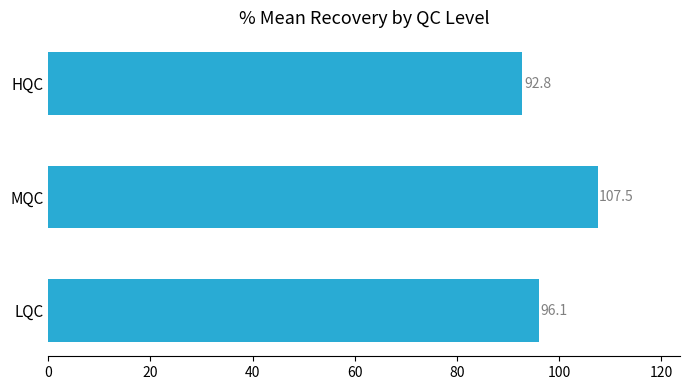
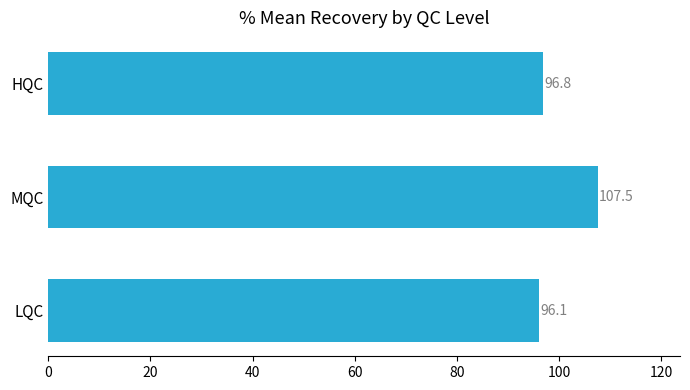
HQC: 92.8 -> 96.8
